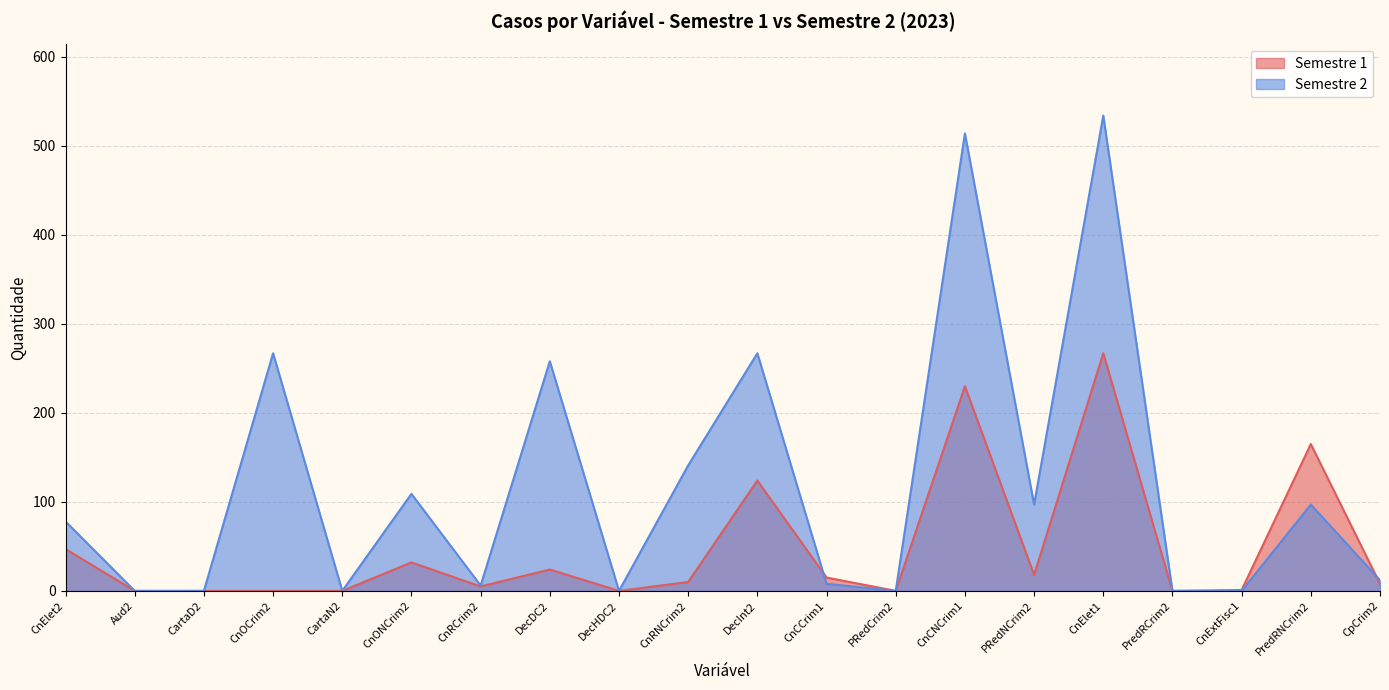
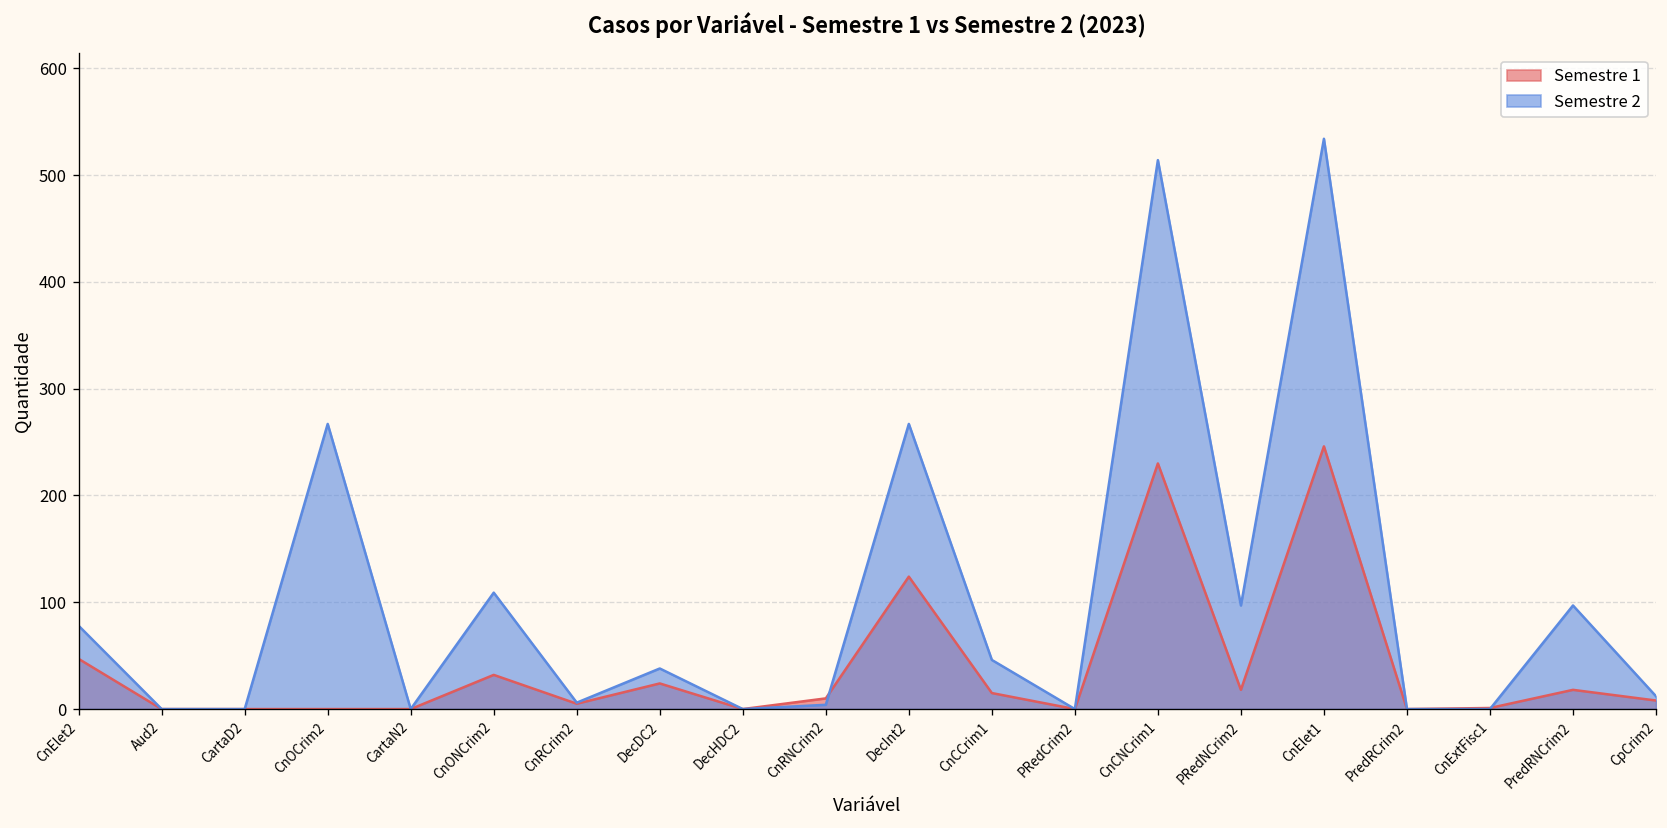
Semestre 2, DecDC2: 260 -> 40
Semestre 2, CnRNCrim2: 140 -> 0
Semestre 2, CnCCrim1: 10 -> 50
Semestre 1, CnElet1: 270 -> 250
Semestre 1, PredRNCrim2: 170 -> 20
